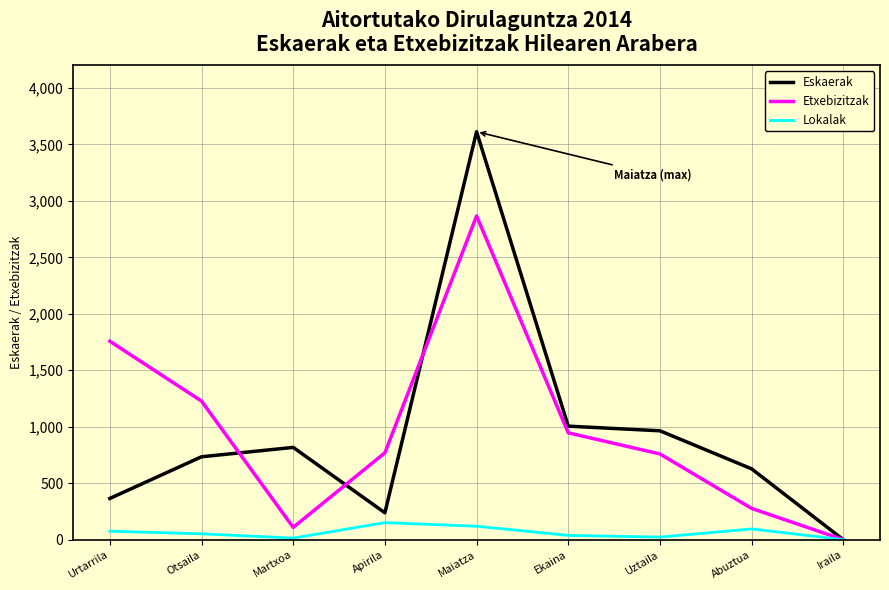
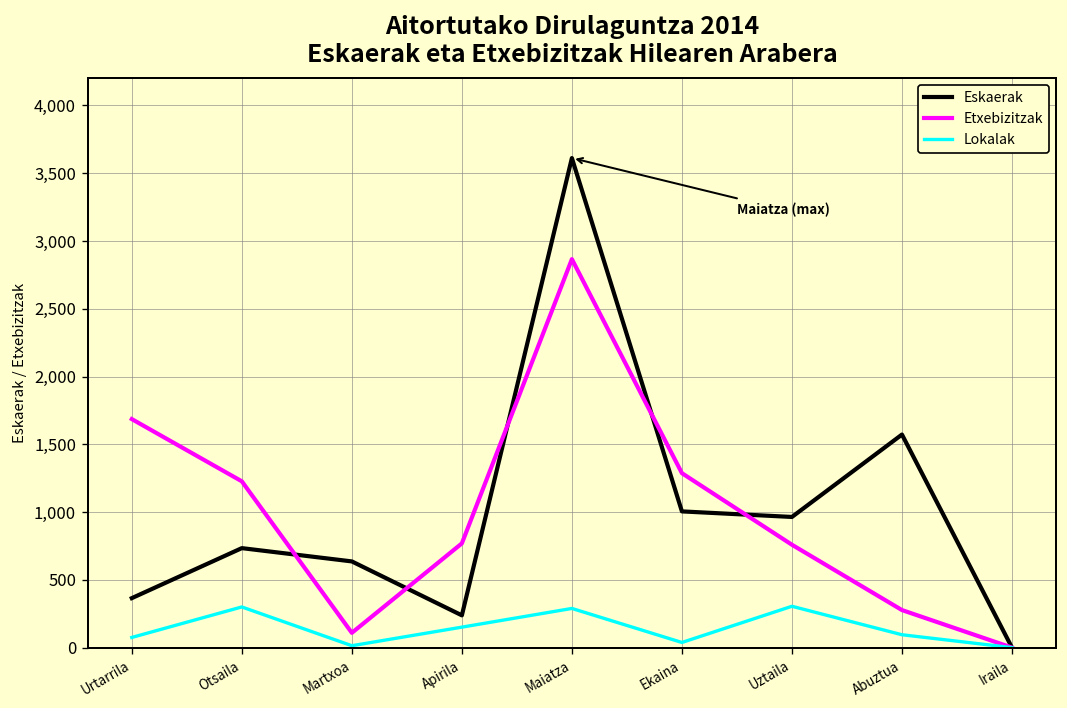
Etxebizitzak, Urtarrila: 1,760 -> 1,690
Lokalak, Otsaila: 50 -> 300
Eskaerak, Martxoa: 820 -> 640
Lokalak, Maiatza: 120 -> 290
Etxebizitzak, Ekaina: 950 -> 1,290
Lokalak, Uztaila: 20 -> 310
Eskaerak, Abuztua: 630 -> 1,570
